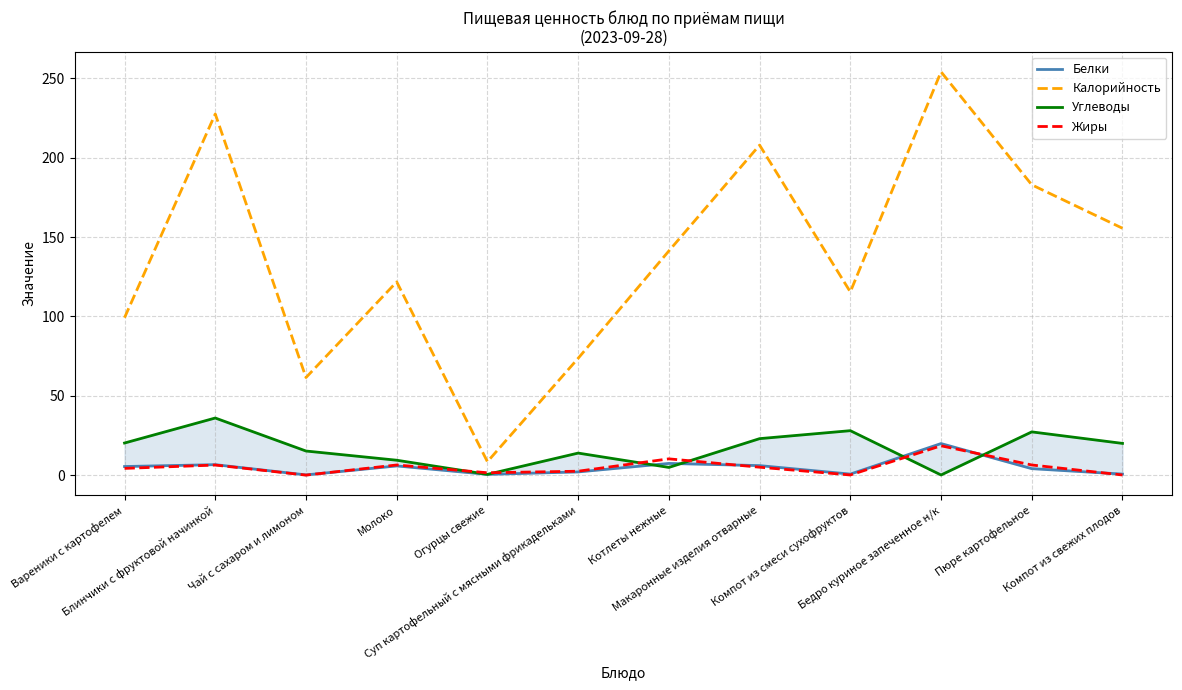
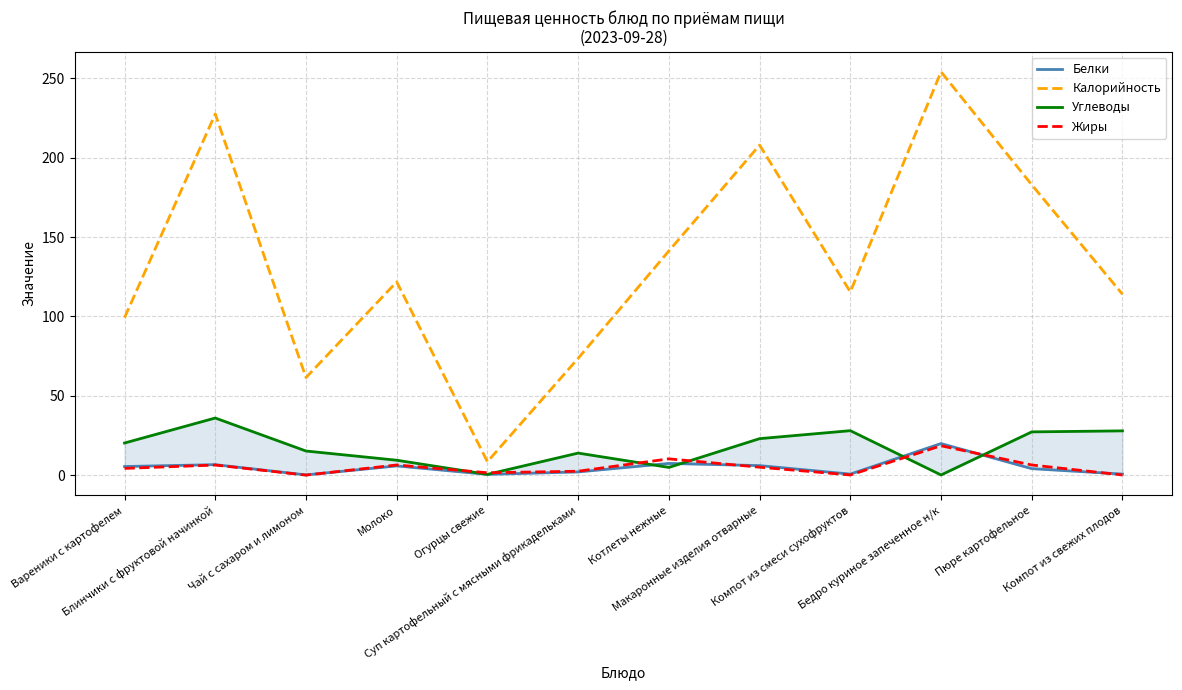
Калорийность, Компот из свежих плодов: 156 -> 114
Углеводы, Компот из свежих плодов: 20 -> 28
